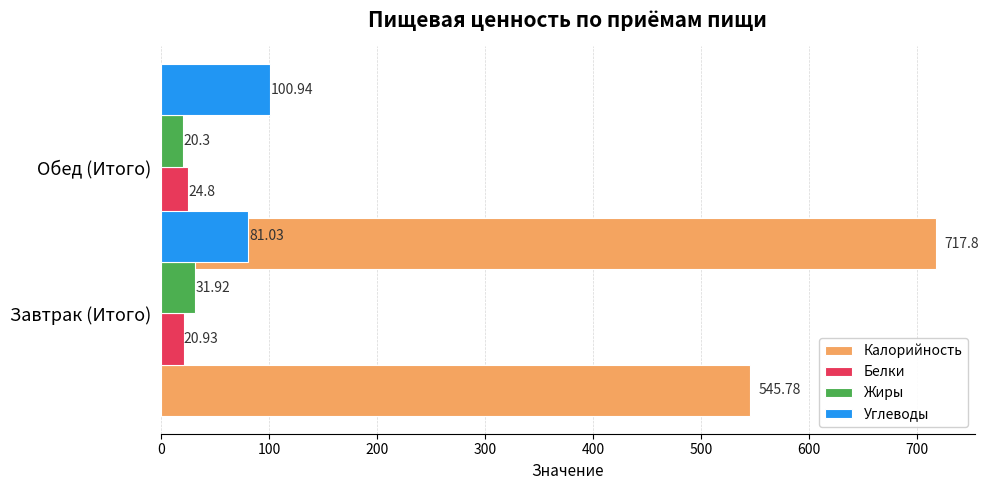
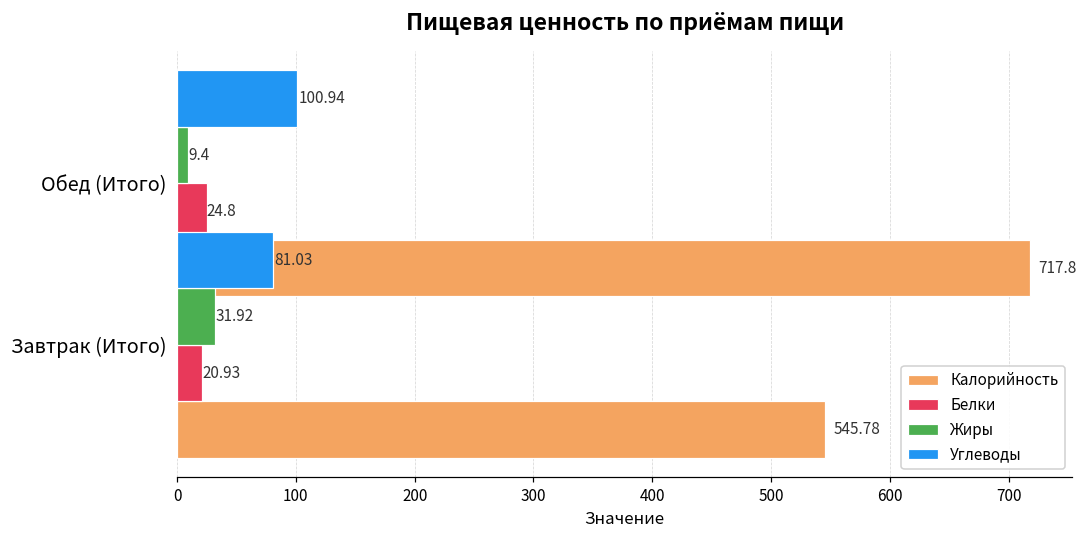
Жиры, Обед (Итого): 20.3 -> 9.4
